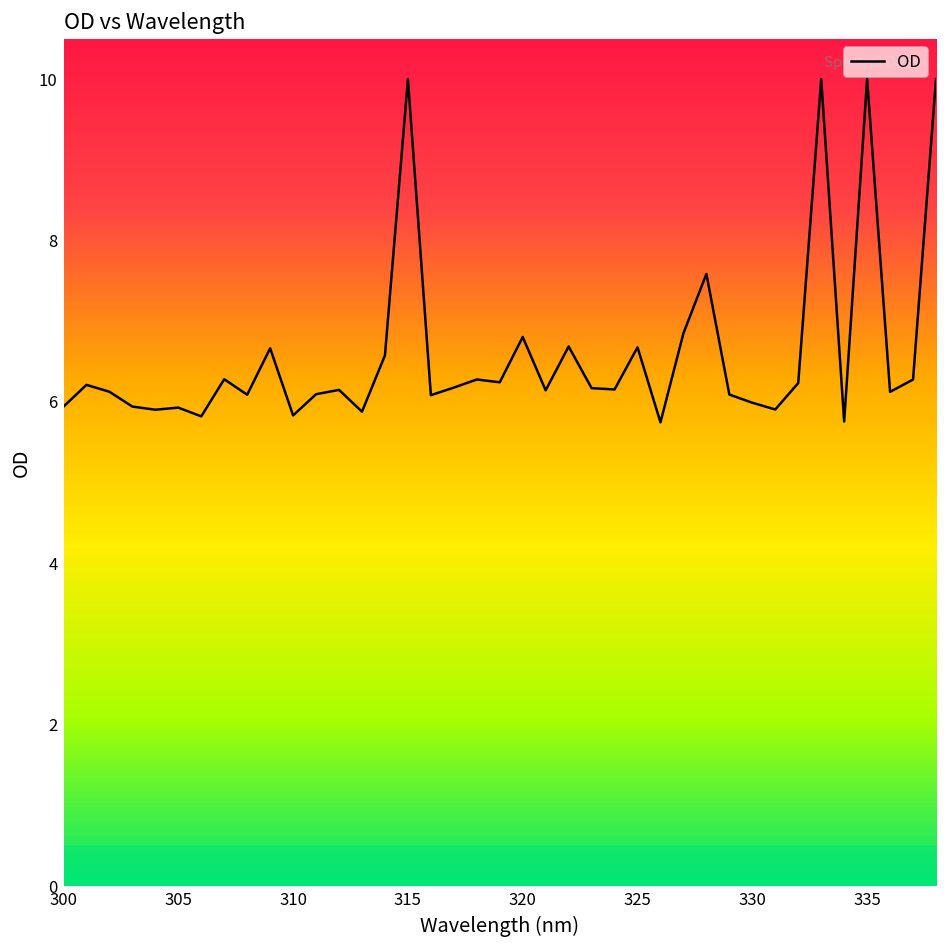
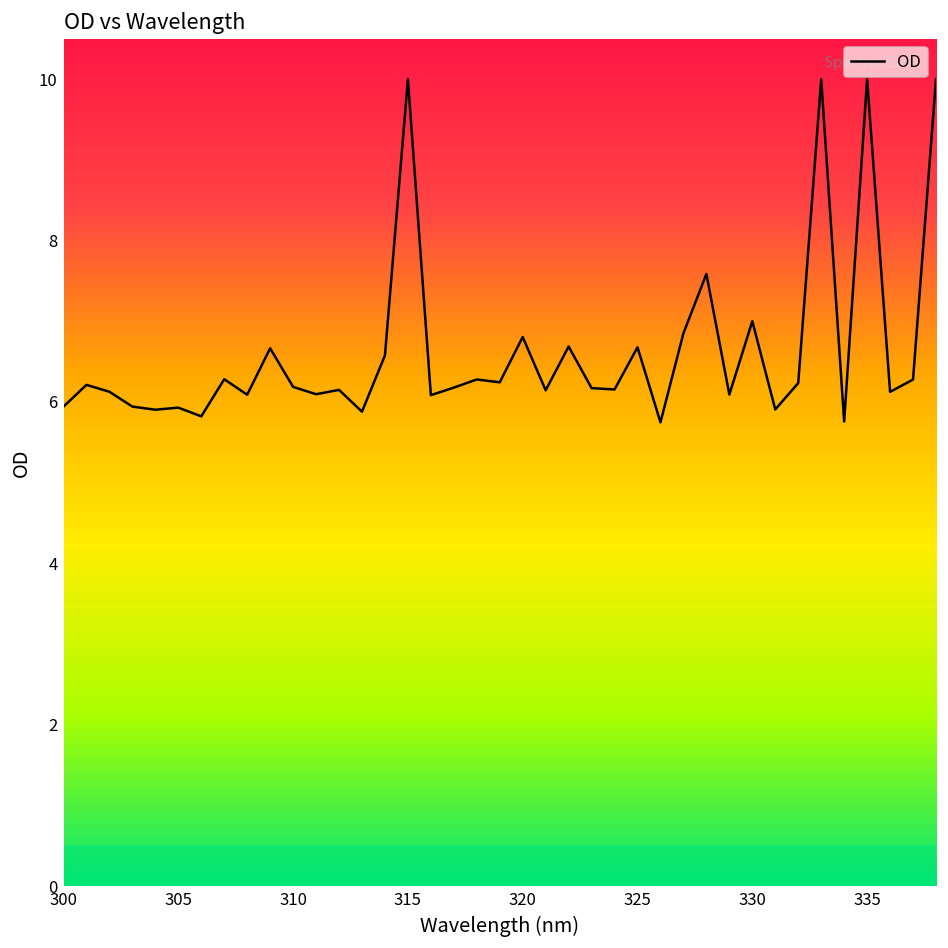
310: 5.8 -> 6.2
330: 6.0 -> 7.0
